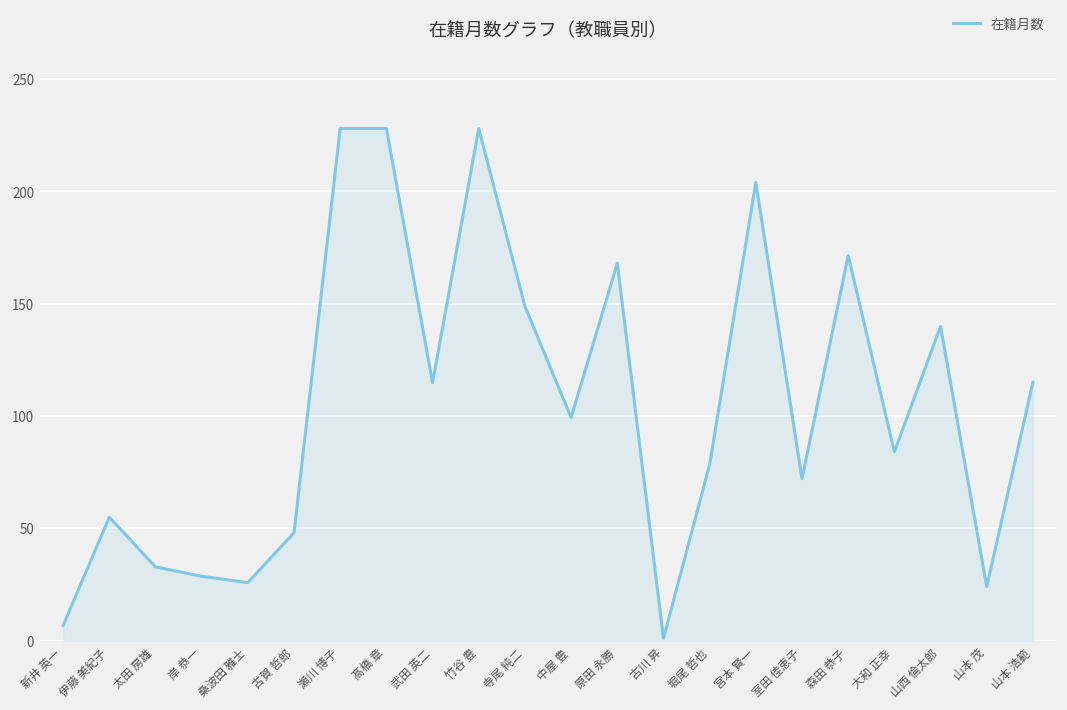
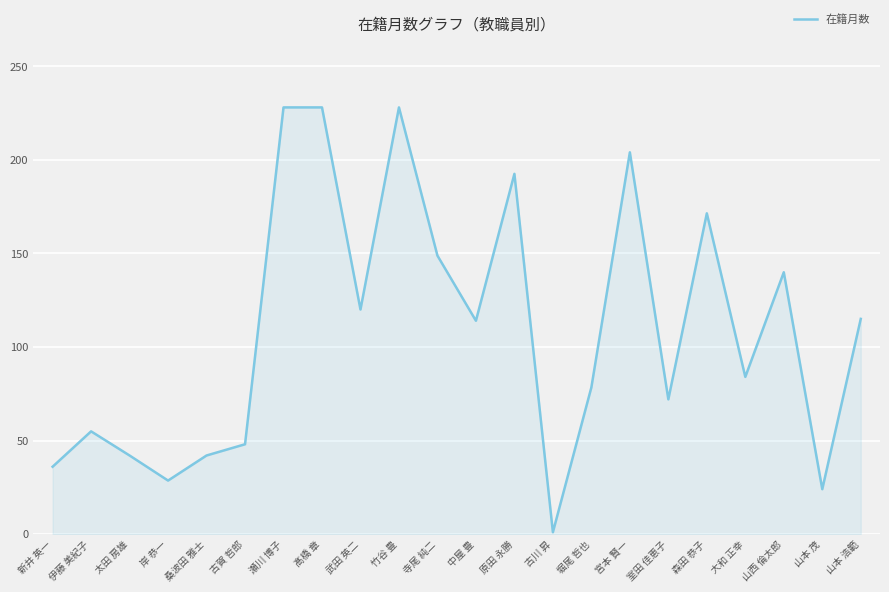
新井 英一: 7 -> 36
太田 房雄: 33 -> 42
桑波田 雅士: 26 -> 42
武田 英二: 115 -> 120
中屋 豊: 99 -> 114
原田 永勝: 168 -> 193
